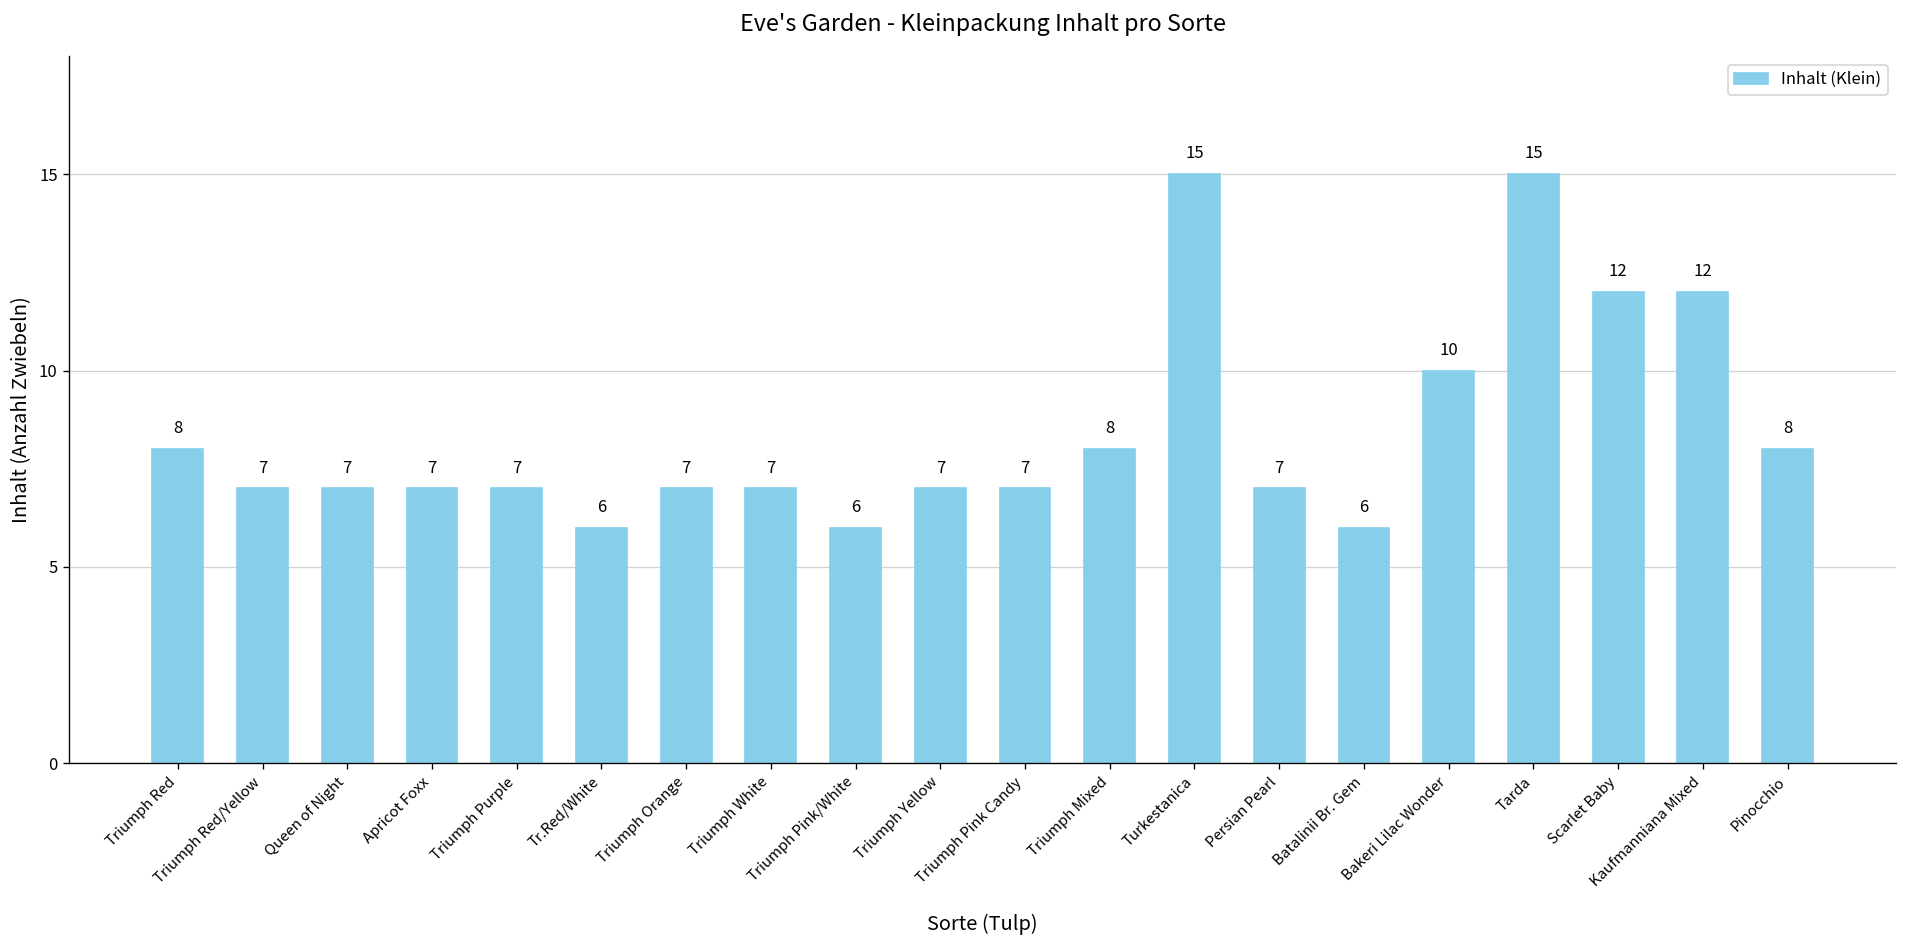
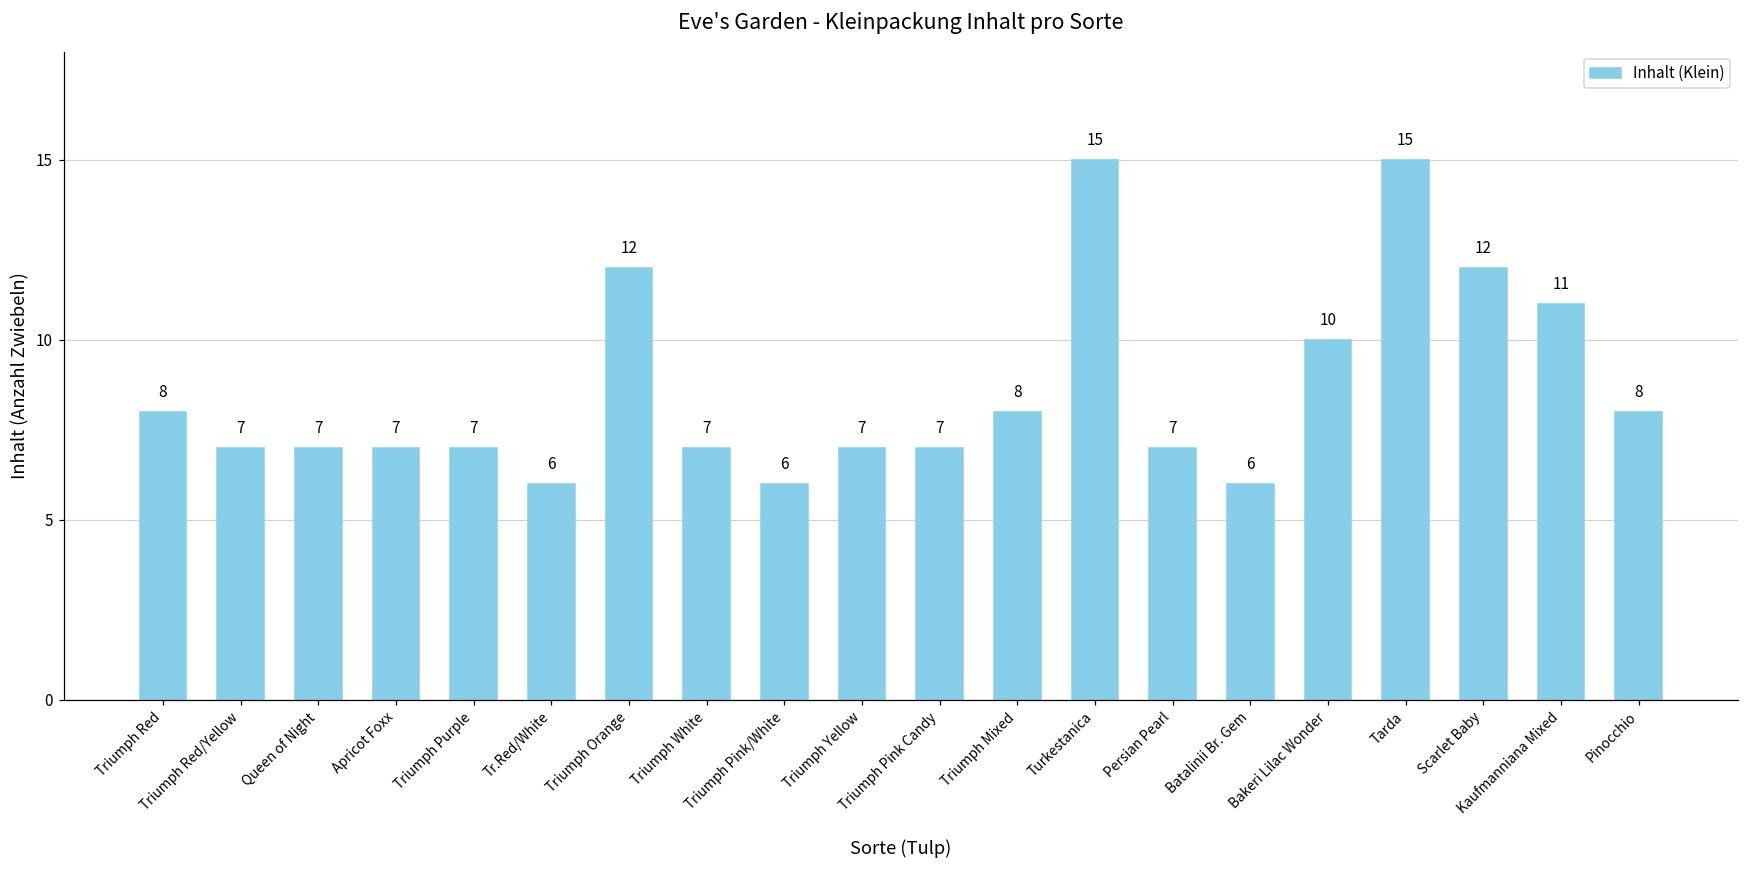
Triumph Orange: 7 -> 12
Kaufmanniana Mixed: 12 -> 11
